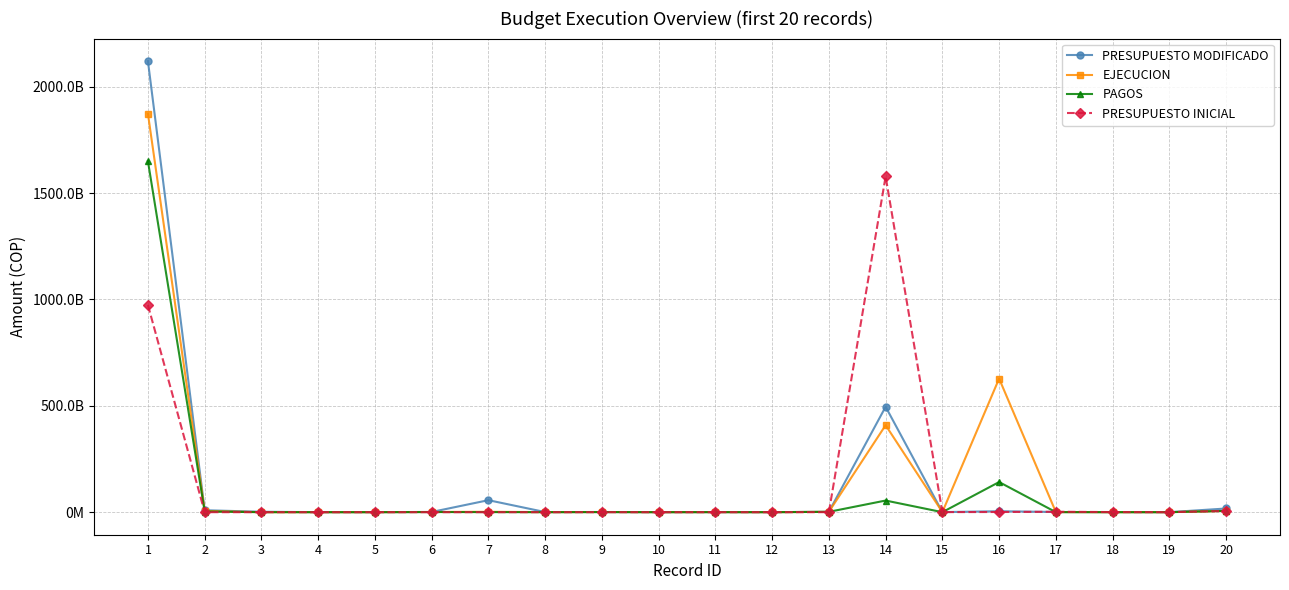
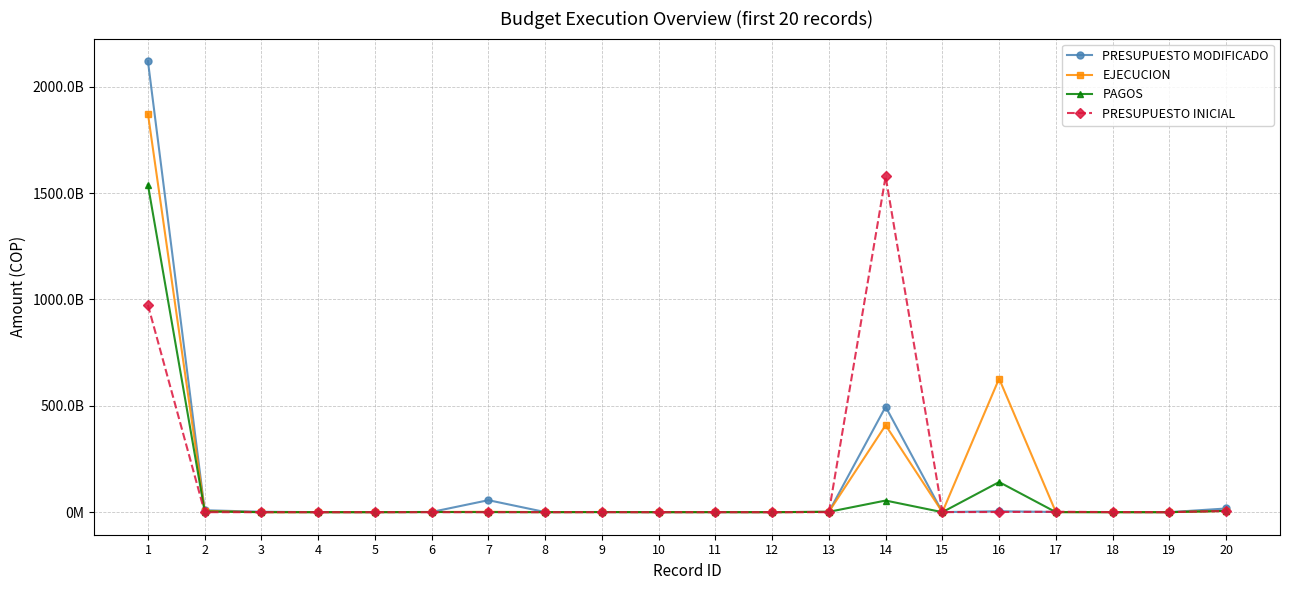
PAGOS, 1: 1650000000000 -> 1540000000000
